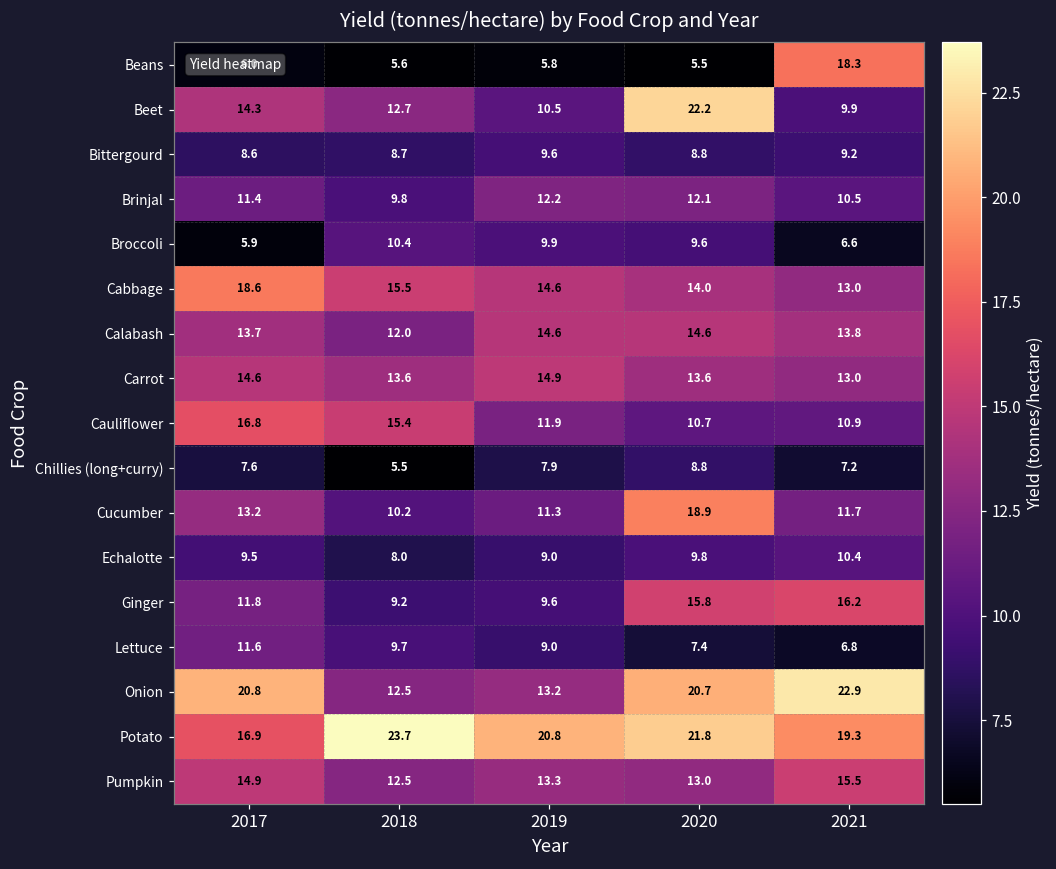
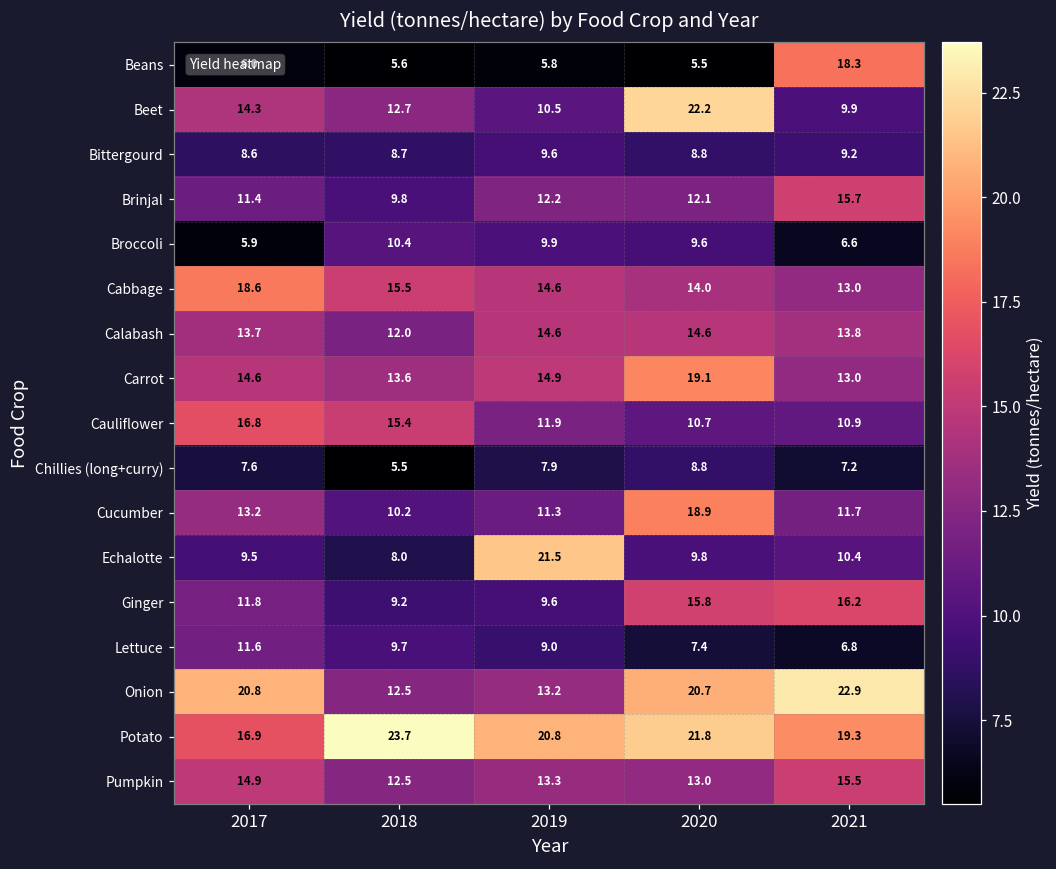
Brinjal, 2021: 10.5 -> 15.7
Carrot, 2020: 13.6 -> 19.1
Echalotte, 2019: 9.0 -> 21.5
